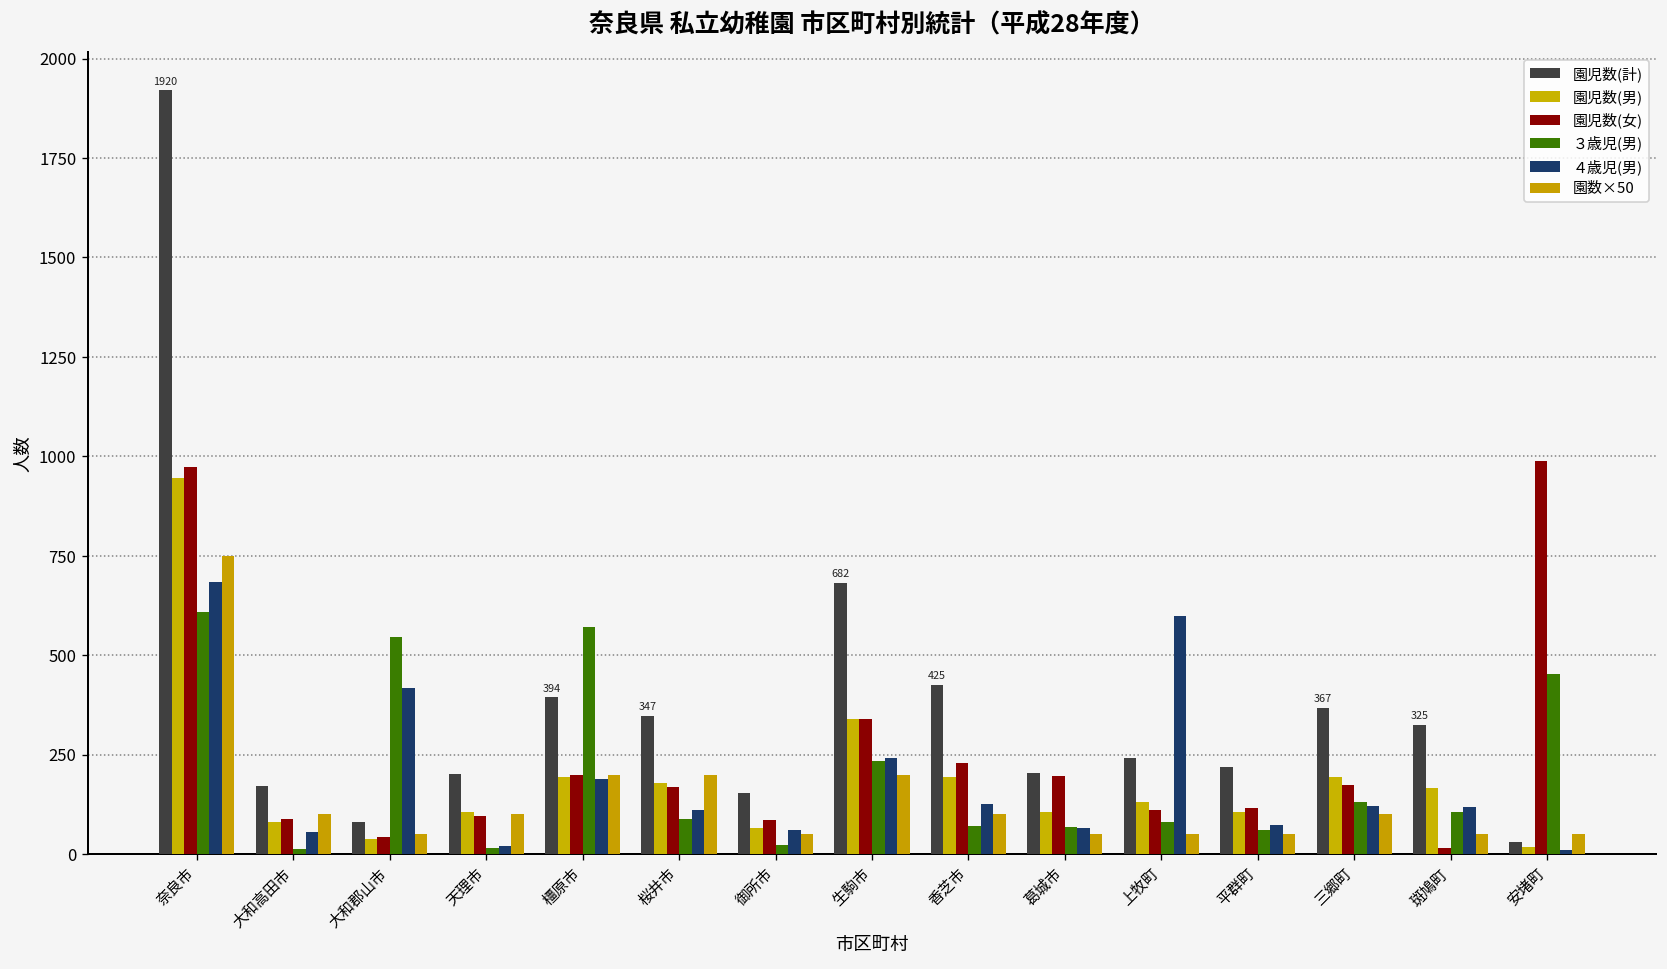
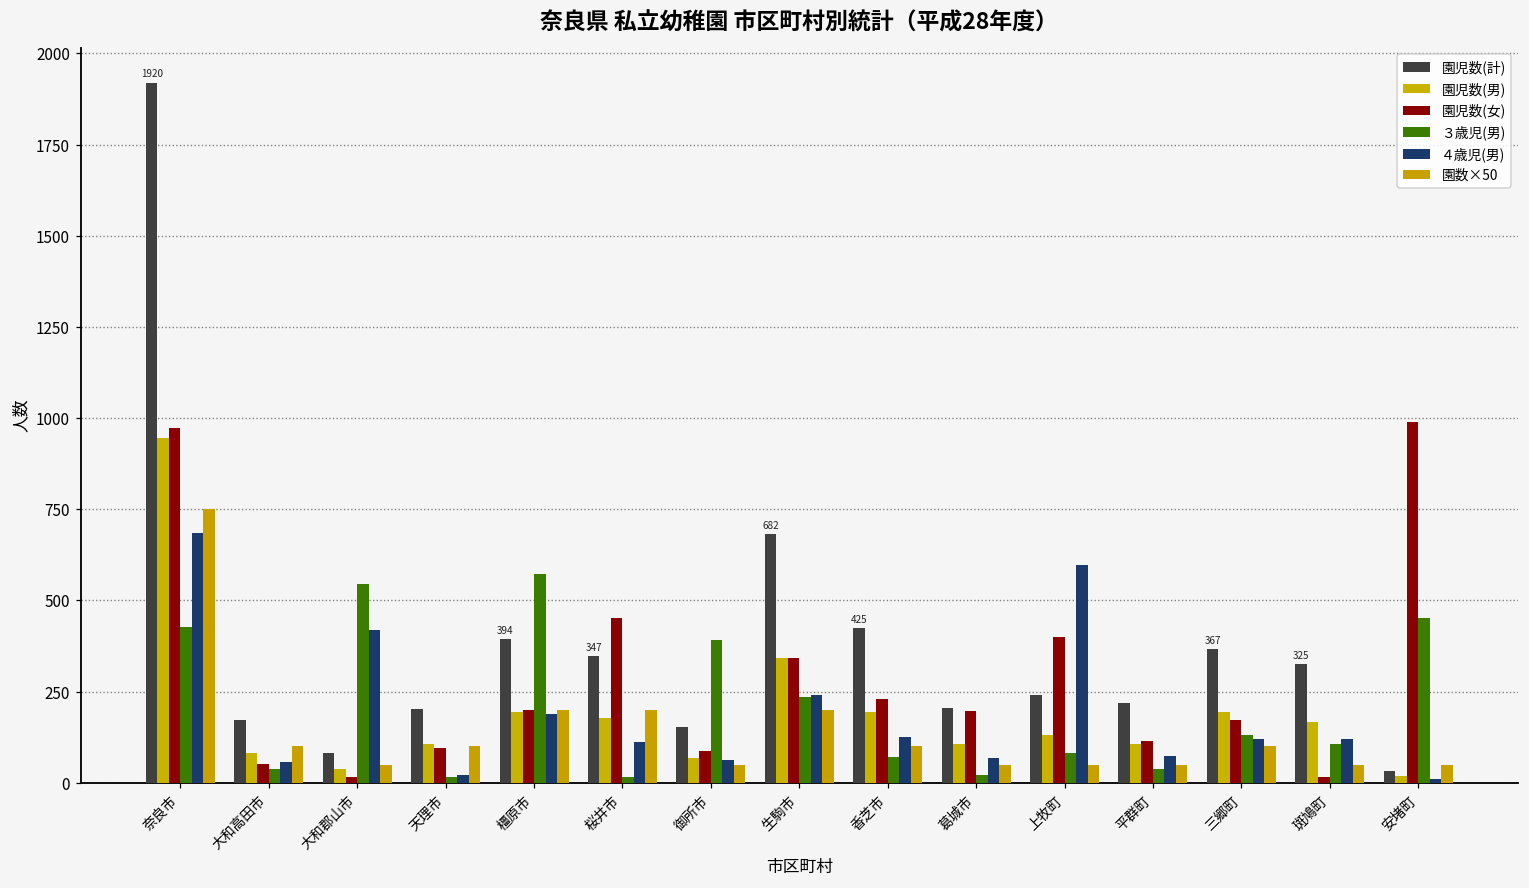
３歳児(男), 奈良市: 610 -> 430
園児数(女), 大和高田市: 90 -> 50
３歳児(男), 大和高田市: 10 -> 40
園児数(女), 大和郡山市: 40 -> 20
園児数(女), 桜井市: 170 -> 450
３歳児(男), 桜井市: 90 -> 20
３歳児(男), 御所市: 20 -> 390
３歳児(男), 葛城市: 70 -> 20
園児数(女), 上牧町: 110 -> 400
３歳児(男), 平群町: 60 -> 40
